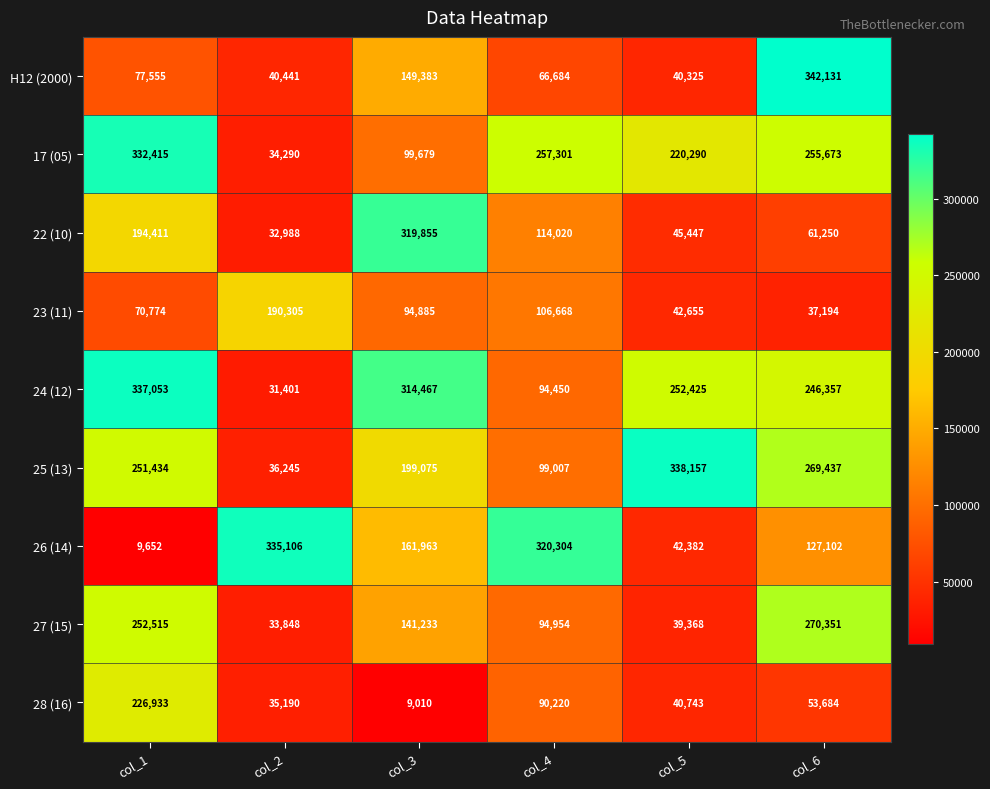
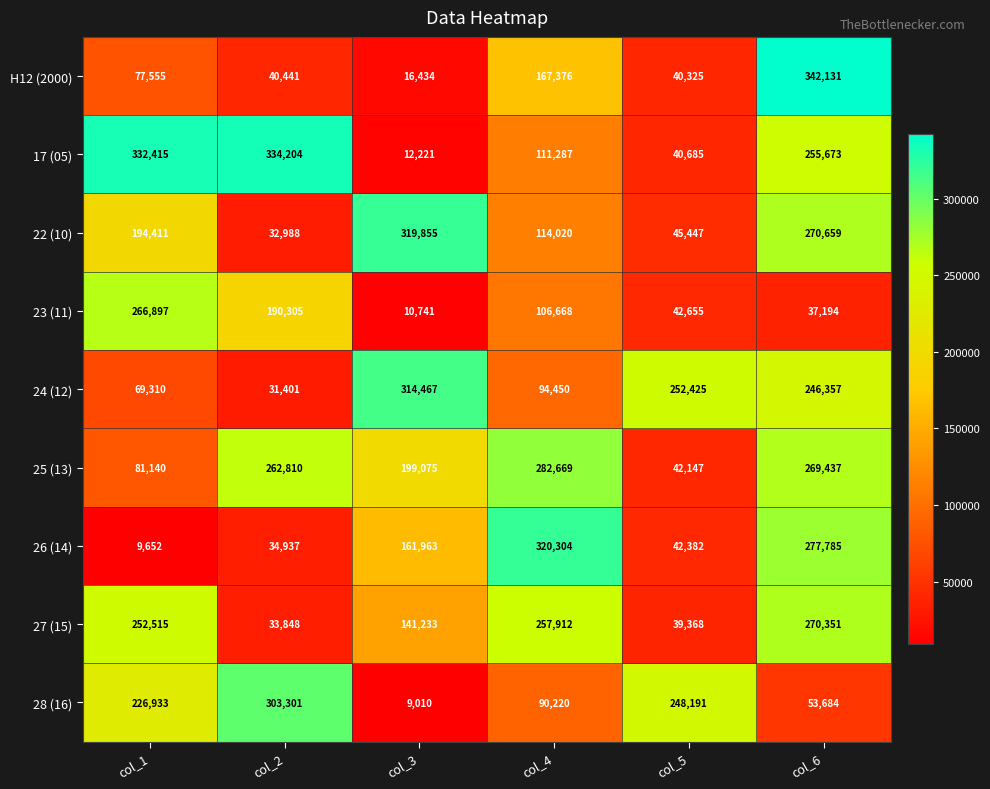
H12 (2000), col_3: 149,383 -> 16,434
H12 (2000), col_4: 66,684 -> 167,376
17 (05), col_2: 34,290 -> 334,204
17 (05), col_3: 99,679 -> 12,221
17 (05), col_4: 257,301 -> 111,287
17 (05), col_5: 220,290 -> 40,685
22 (10), col_6: 61,250 -> 270,659
23 (11), col_1: 70,774 -> 266,897
23 (11), col_3: 94,885 -> 10,741
24 (12), col_1: 337,053 -> 69,310
25 (13), col_1: 251,434 -> 81,140
25 (13), col_2: 36,245 -> 262,810
25 (13), col_4: 99,007 -> 282,669
25 (13), col_5: 338,157 -> 42,147
26 (14), col_2: 335,106 -> 34,937
26 (14), col_6: 127,102 -> 277,785
27 (15), col_4: 94,954 -> 257,912
28 (16), col_2: 35,190 -> 303,301
28 (16), col_5: 40,743 -> 248,191
